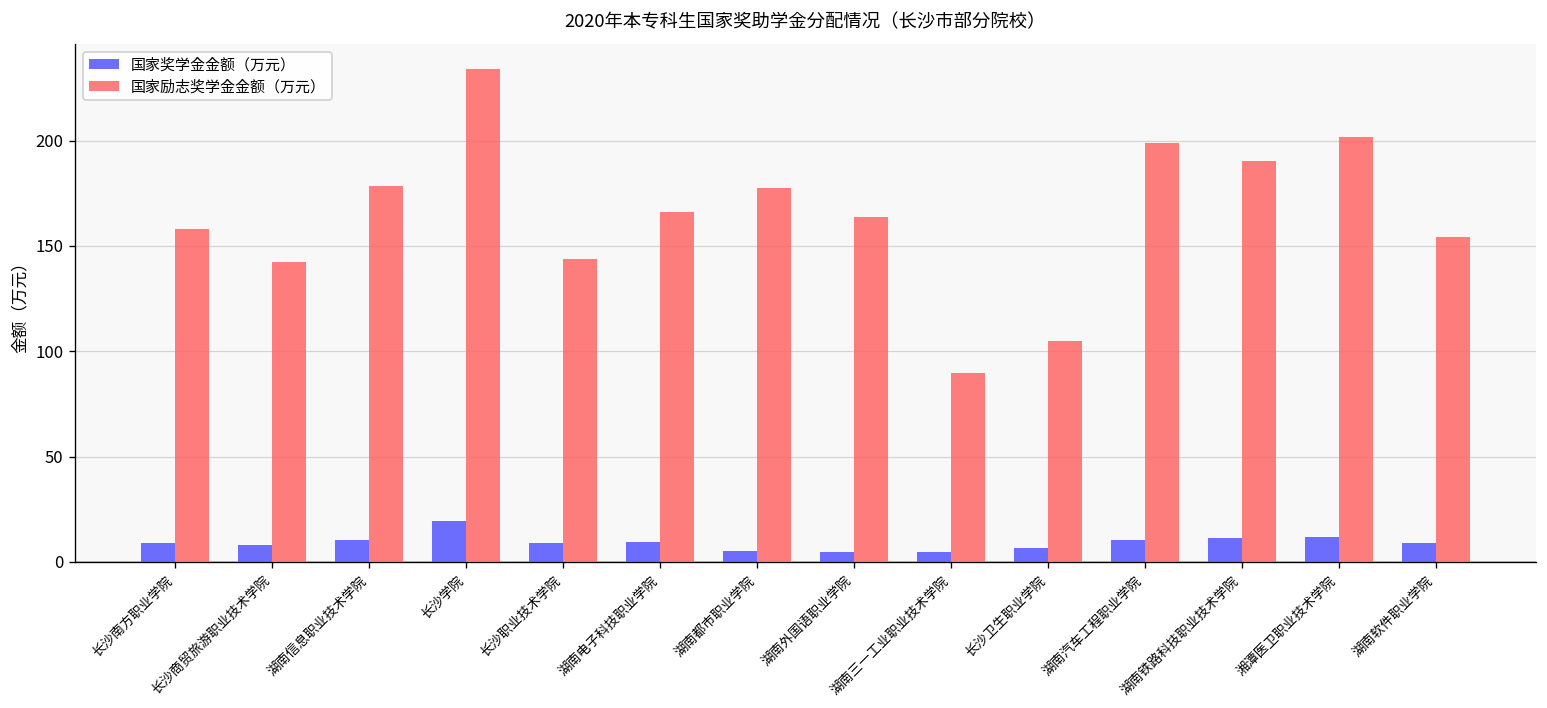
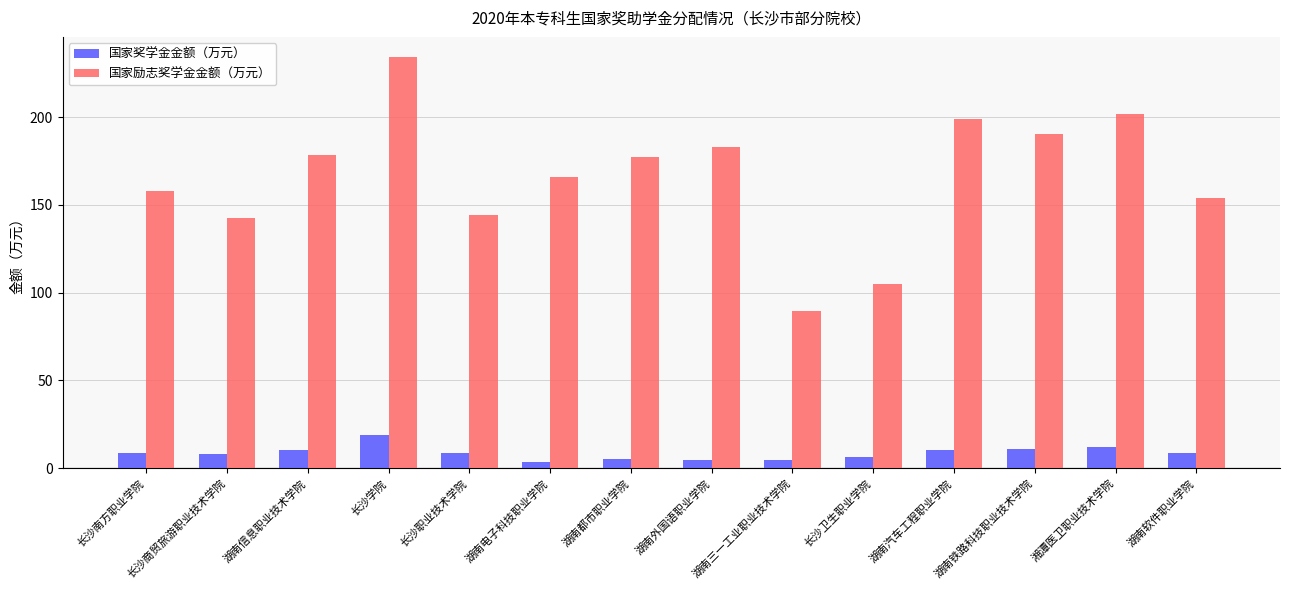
国家奖学金金额（万元）, 湖南电子科技职业学院: 10 -> 4
国家励志奖学金金额（万元）, 湖南外国语职业学院: 164 -> 183
